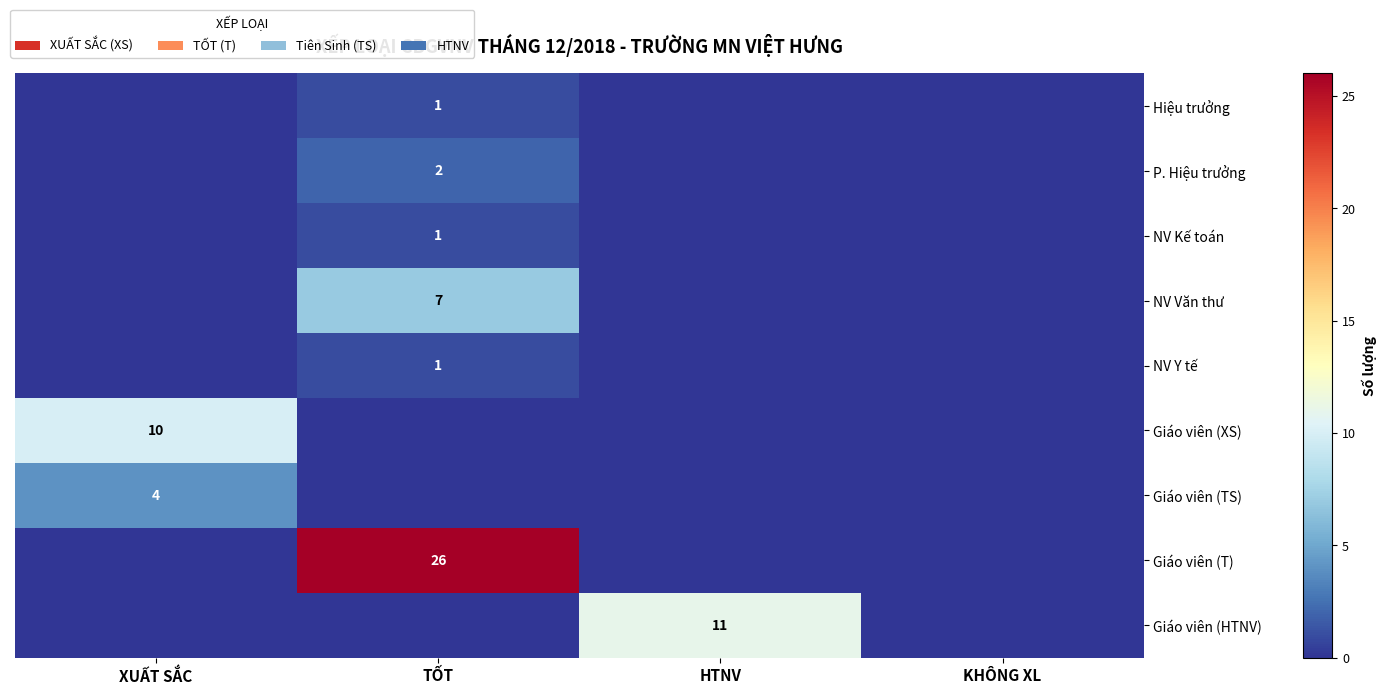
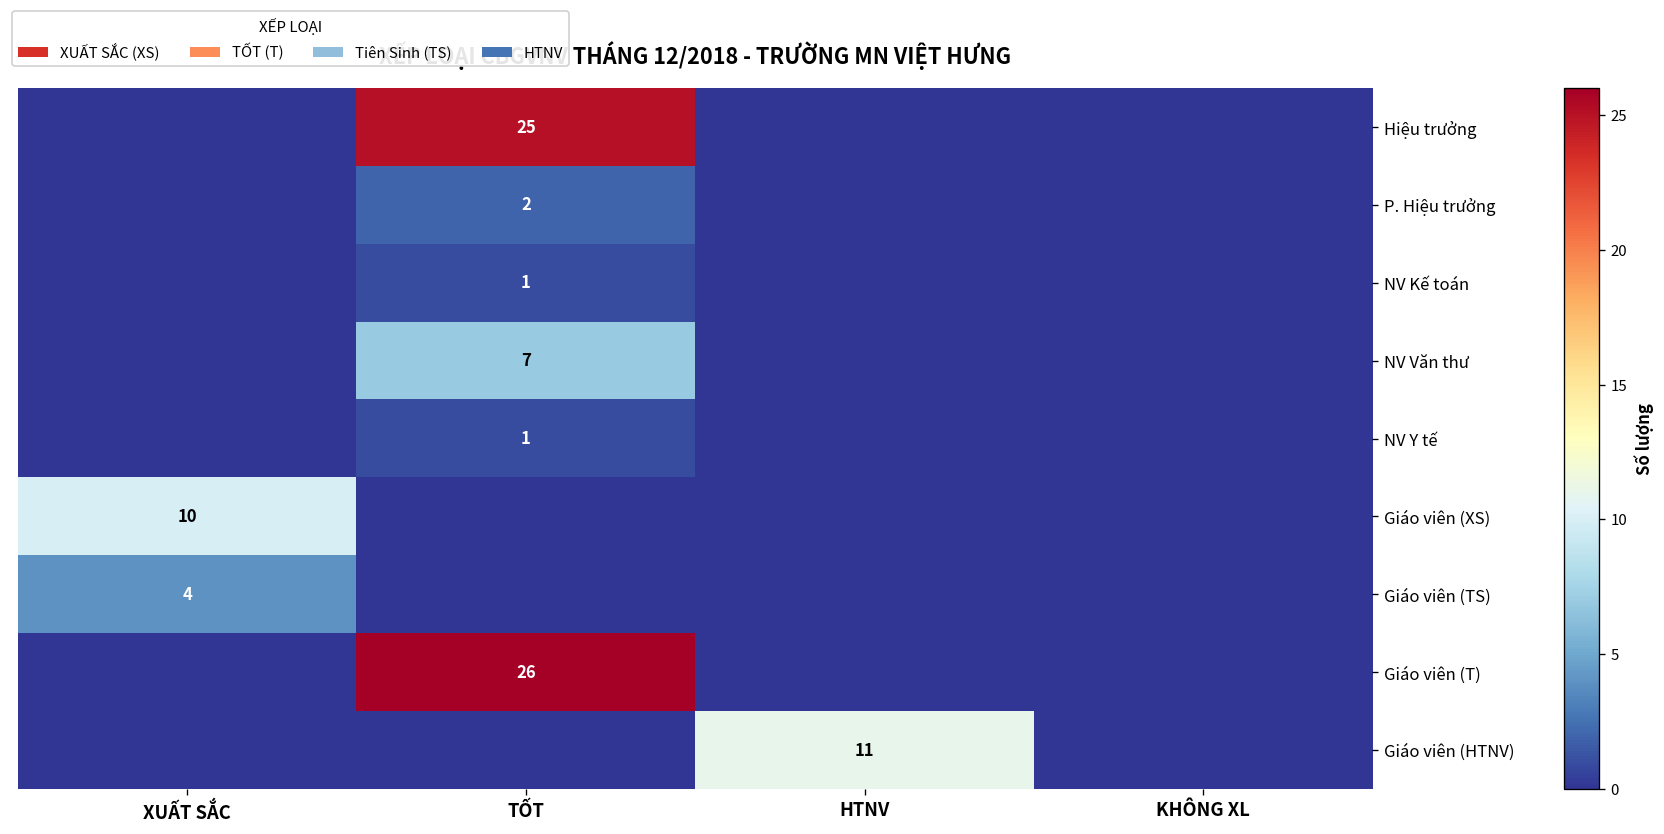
Hiệu trưởng, TỐT: 1 -> 25
